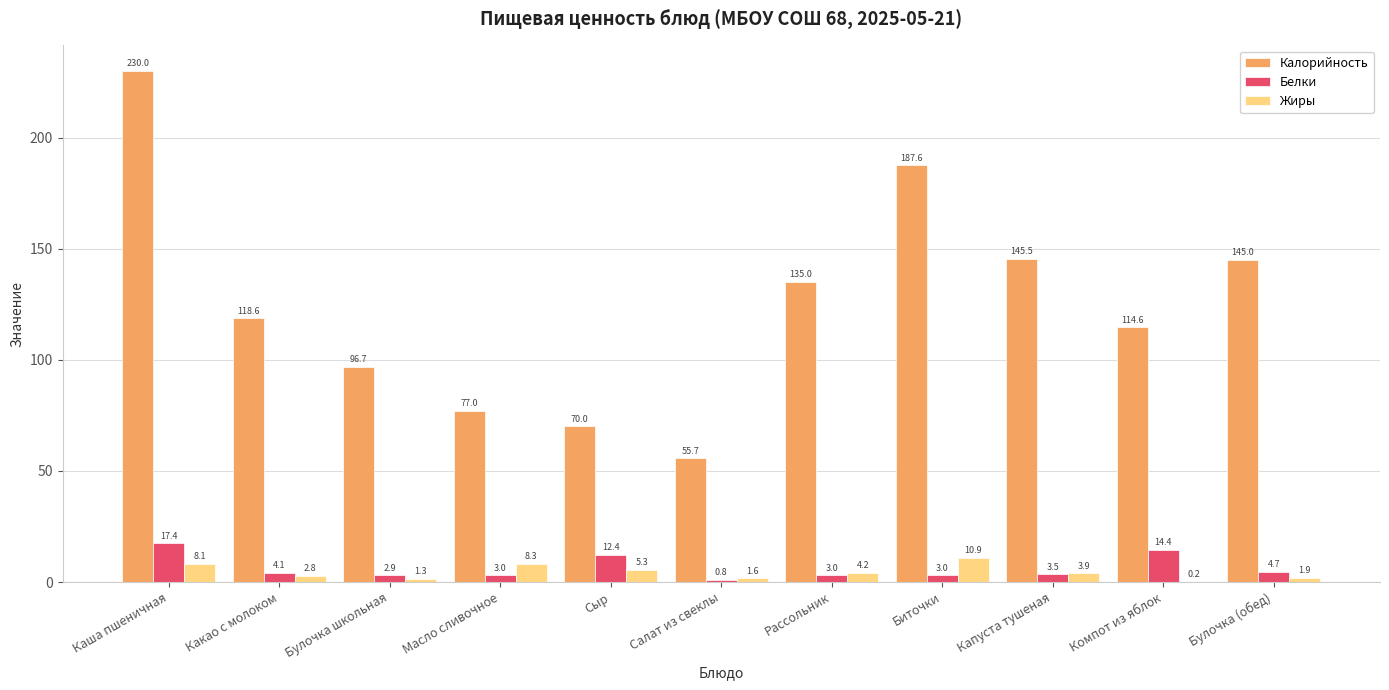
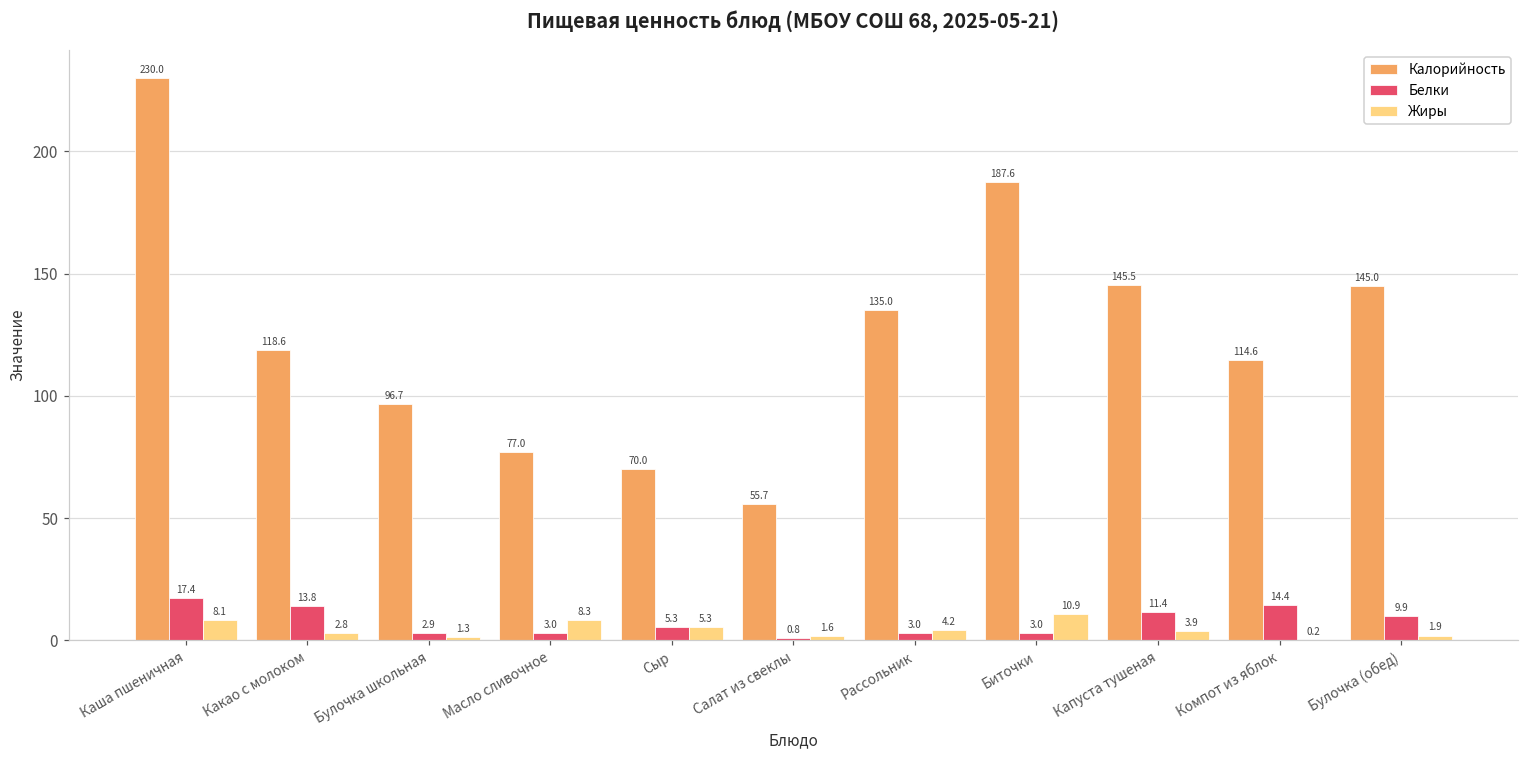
Белки, Какао с молоком: 4.1 -> 13.8
Белки, Сыр: 12.4 -> 5.3
Белки, Капуста тушеная: 3.5 -> 11.4
Белки, Булочка (обед): 4.7 -> 9.9
